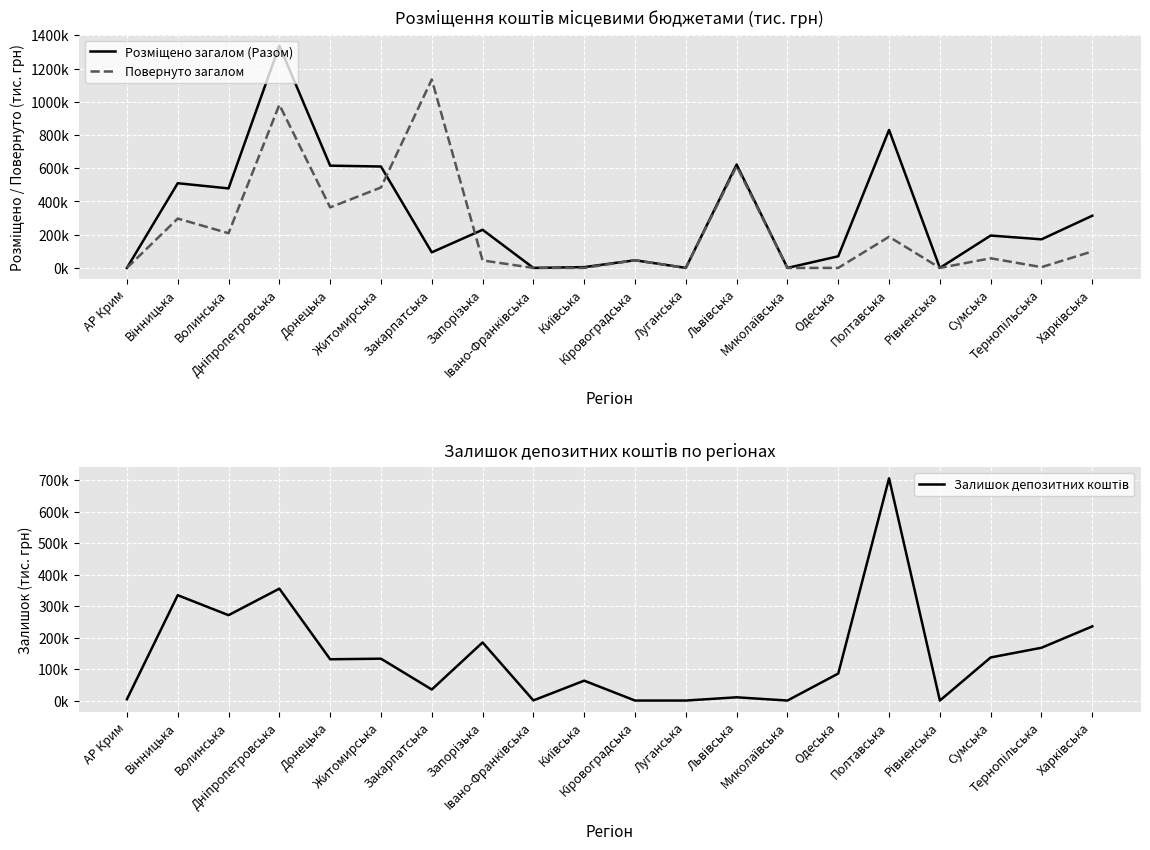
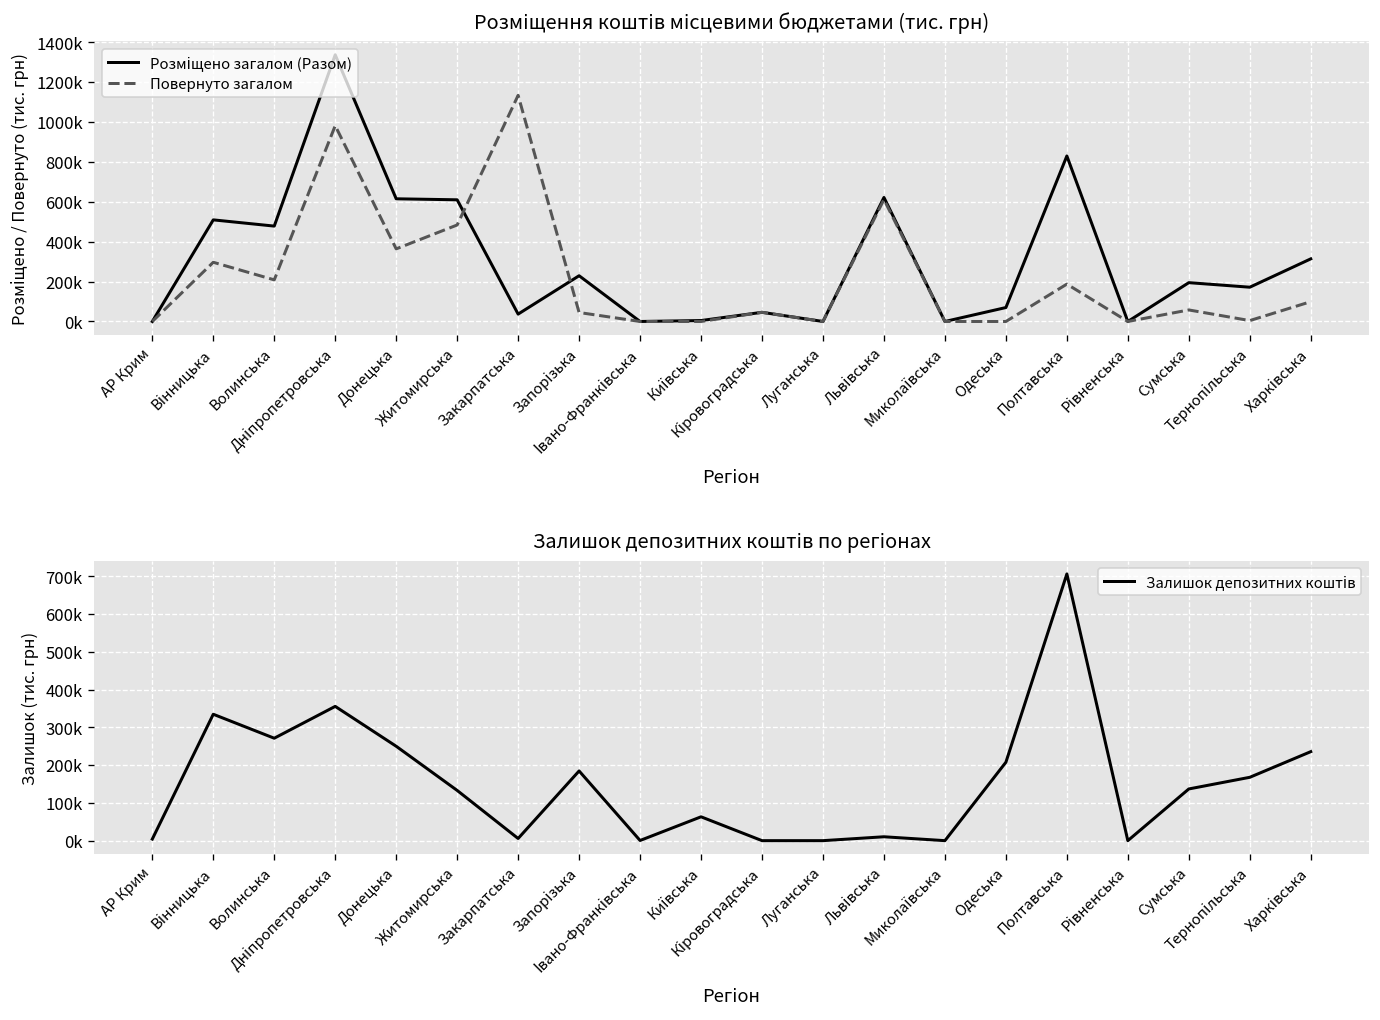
Розміщення коштів місцевими бюджетами (тис. грн), Розміщено загалом (Разом), Закарпатська: 90000 -> 40000
Залишок депозитних коштів по регіонах, Донецька: 130000 -> 250000
Залишок депозитних коштів по регіонах, Закарпатська: 40000 -> 10000
Залишок депозитних коштів по регіонах, Одеська: 90000 -> 210000
